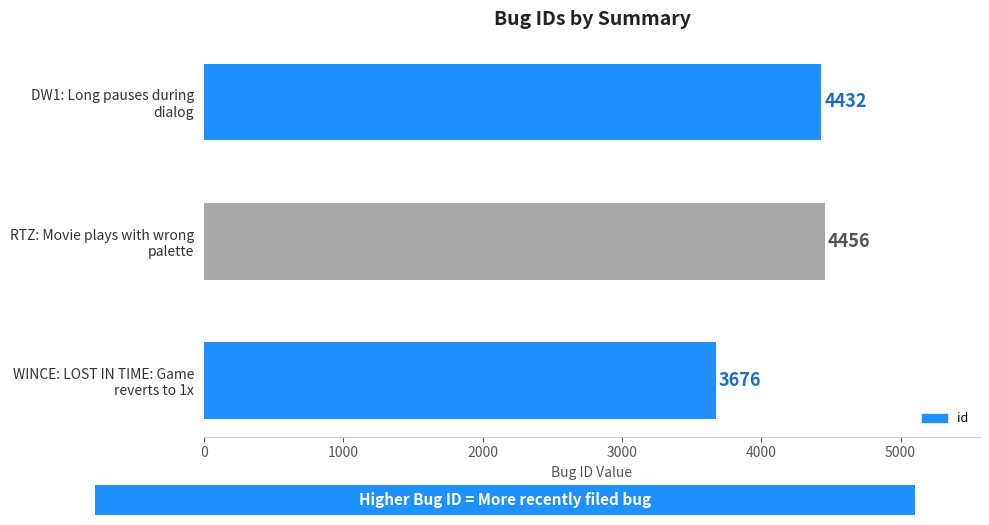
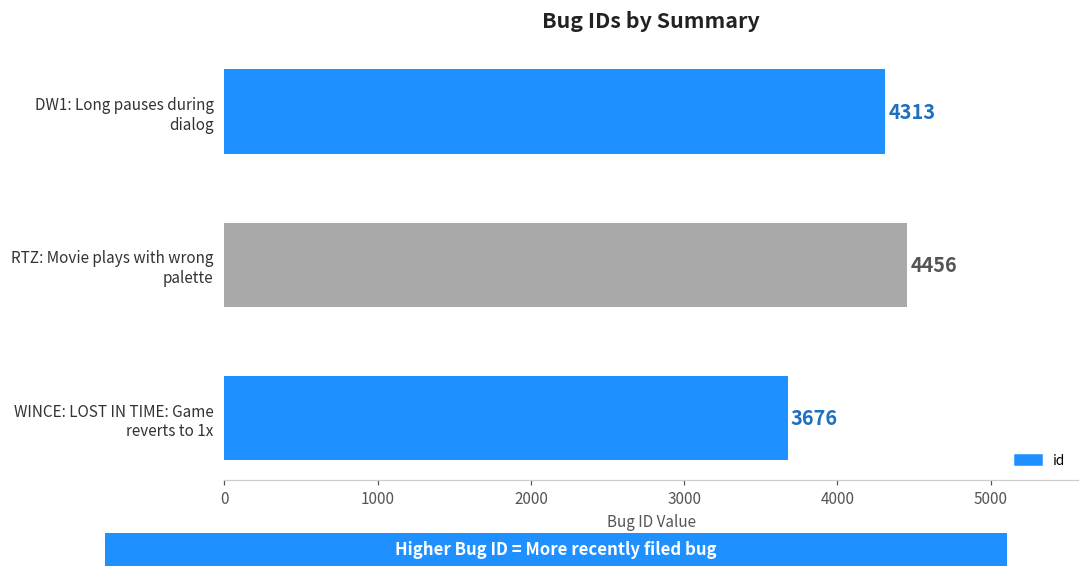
DW1: Long pauses during dialog: 4432 -> 4313
